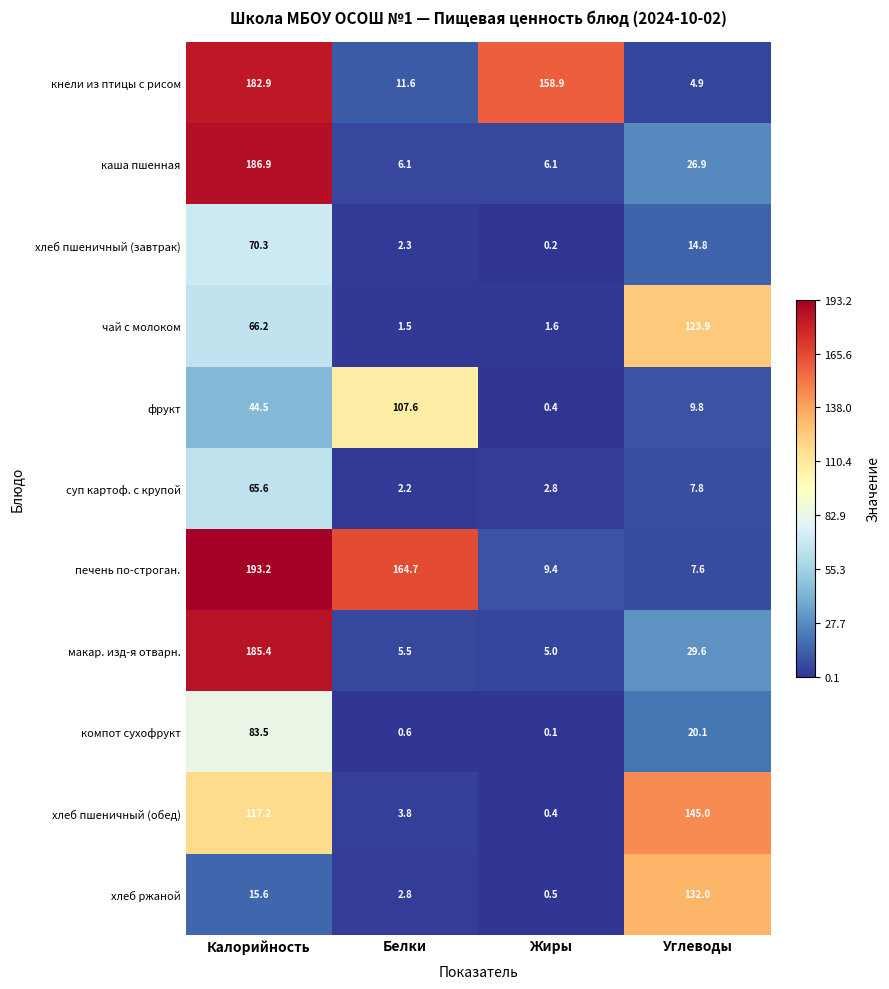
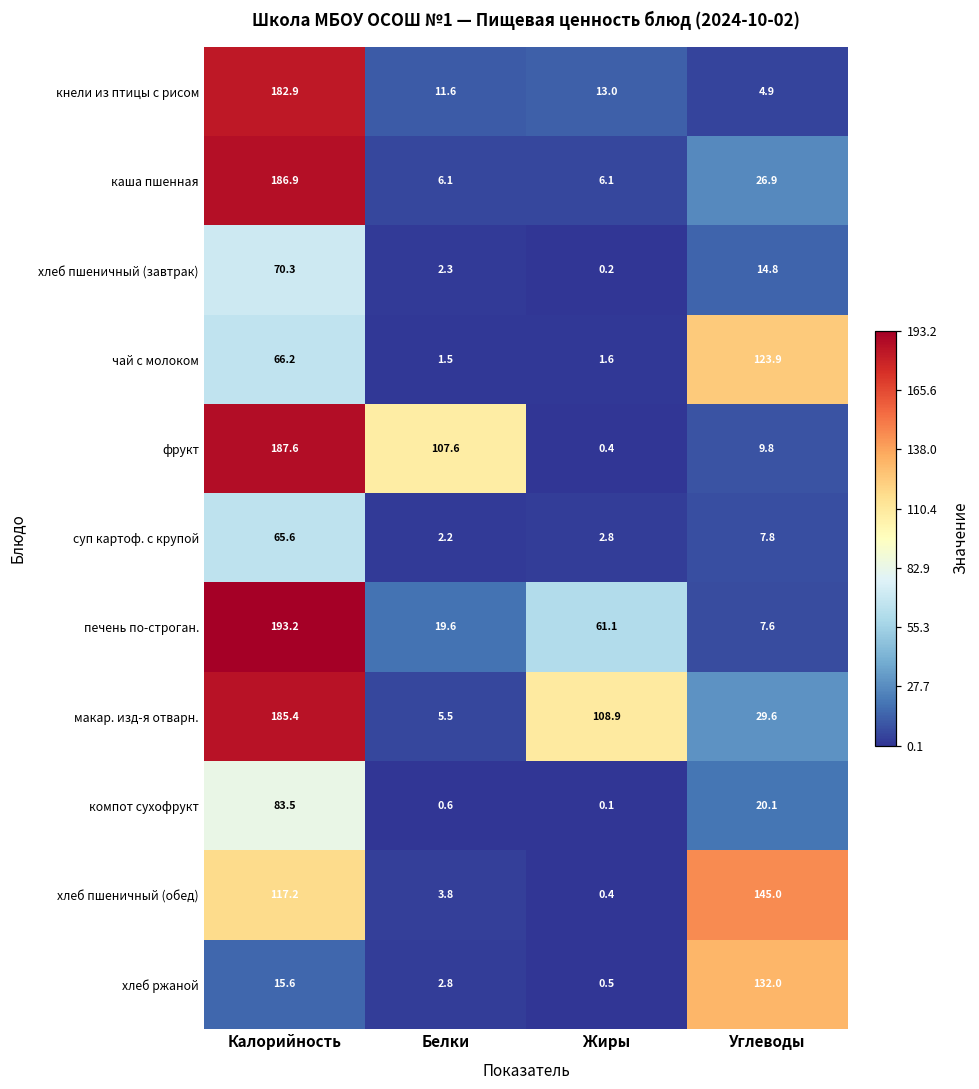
кнели из птицы с рисом, Жиры: 158.9 -> 13.0
фрукт, Калорийность: 44.5 -> 187.6
печень по-строган., Белки: 164.7 -> 19.6
печень по-строган., Жиры: 9.4 -> 61.1
макар. изд-я отварн., Жиры: 5.0 -> 108.9
